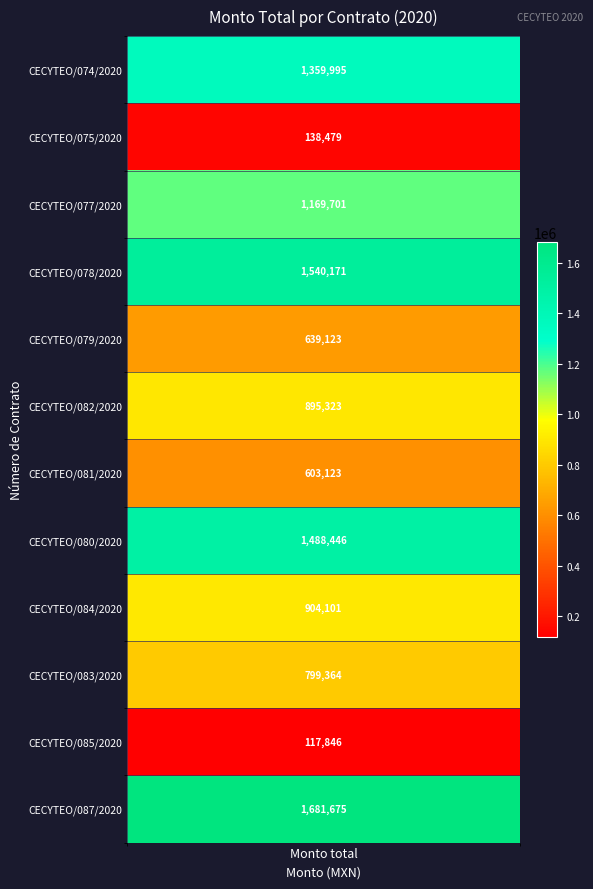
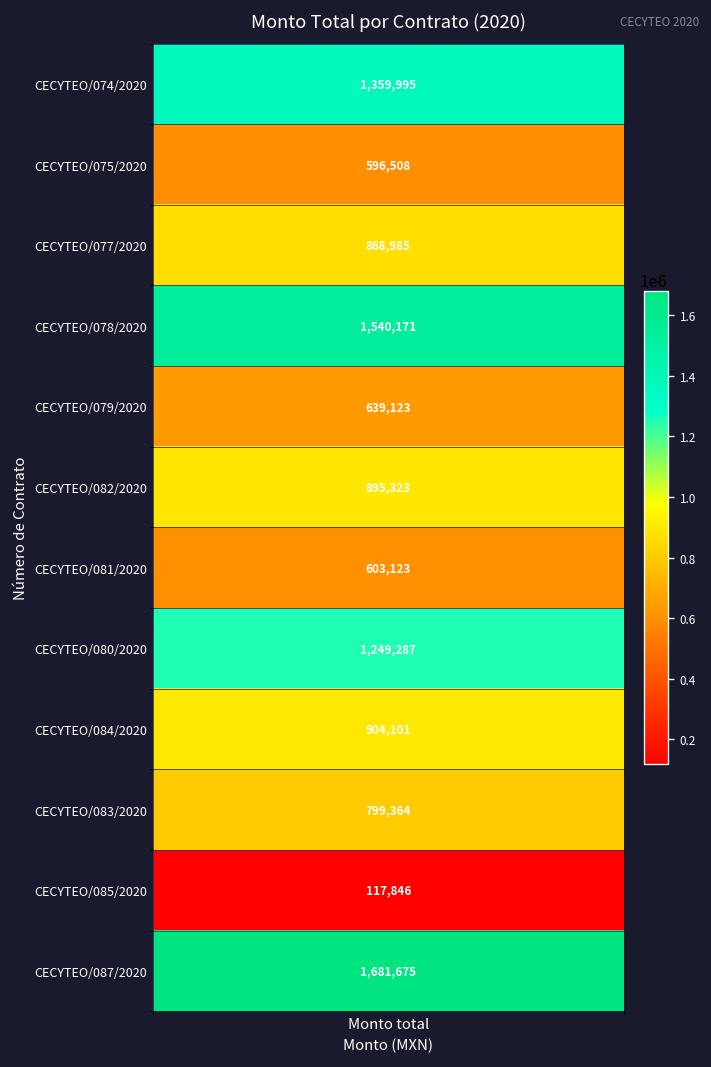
CECYTEO/075/2020, Monto total: 138,479 -> 596,508
CECYTEO/077/2020, Monto total: 1,169,701 -> 868,985
CECYTEO/080/2020, Monto total: 1,488,446 -> 1,249,287
